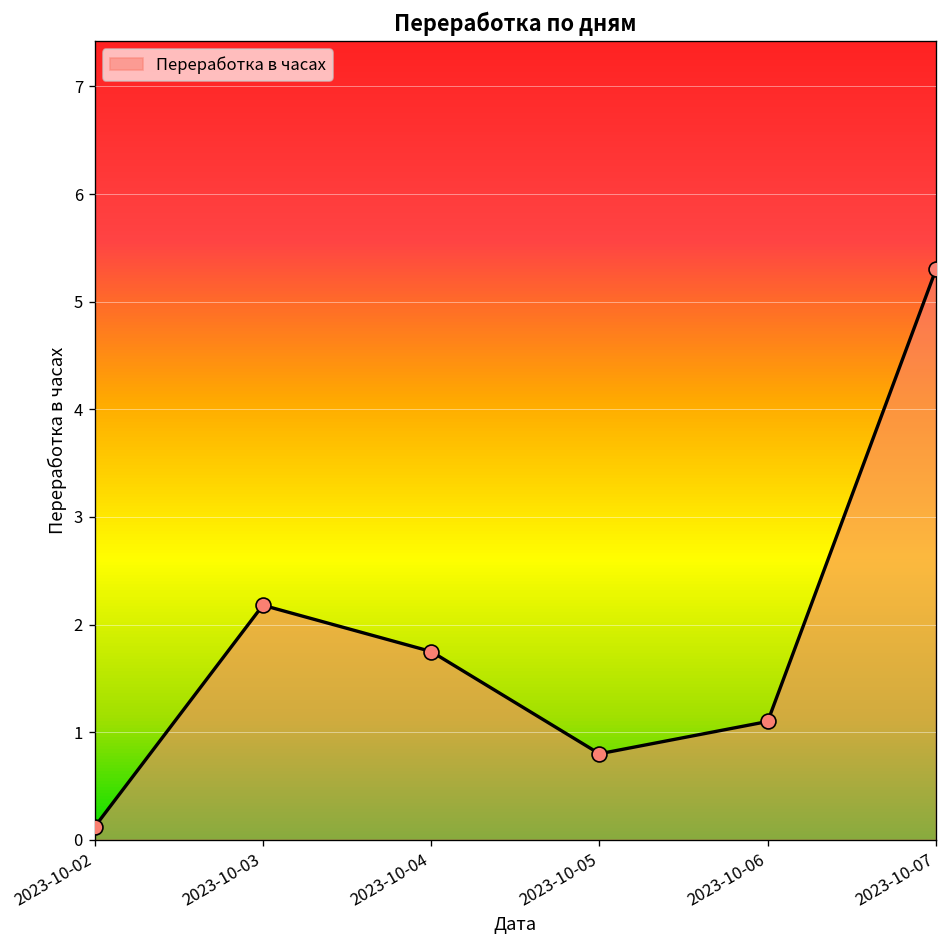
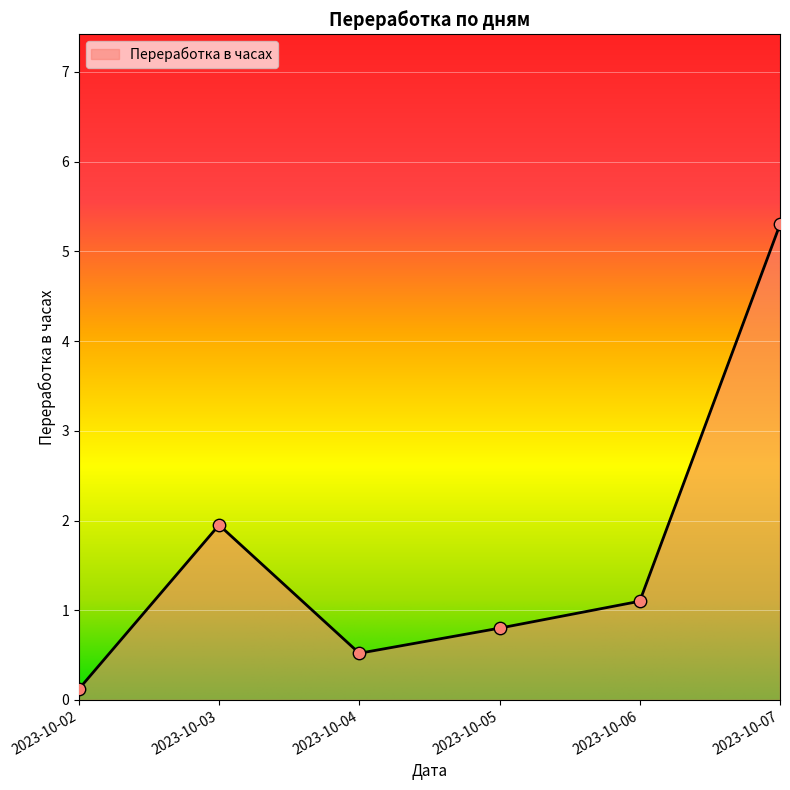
2023-10-03: 2.2 -> 2.0
2023-10-04: 1.8 -> 0.5
